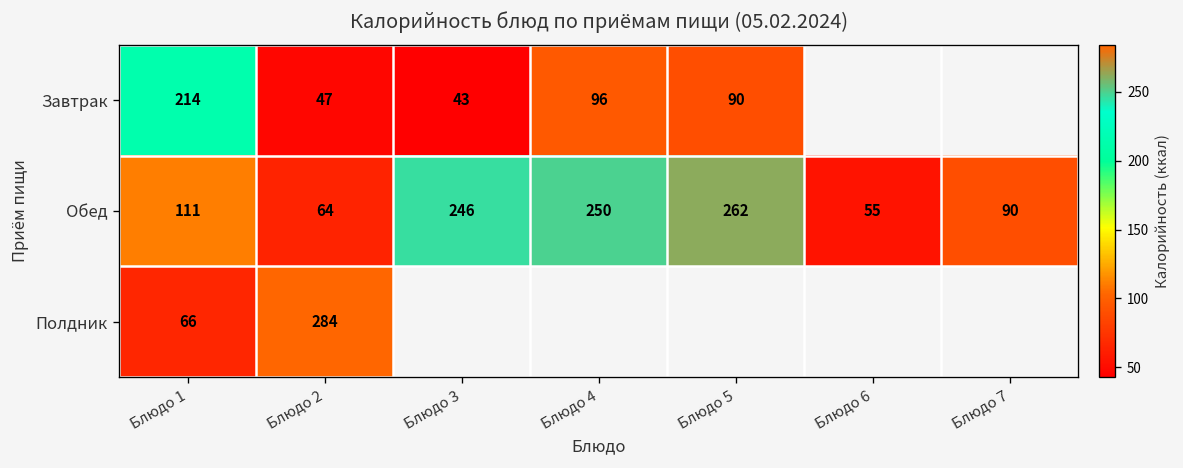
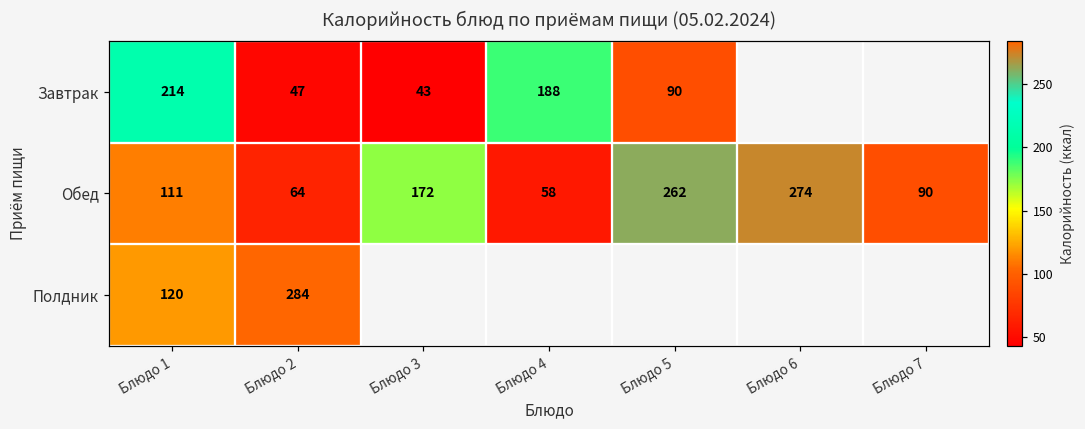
Завтрак, Блюдо 4: 96 -> 188
Обед, Блюдо 3: 246 -> 172
Обед, Блюдо 4: 250 -> 58
Обед, Блюдо 6: 55 -> 274
Полдник, Блюдо 1: 66 -> 120
